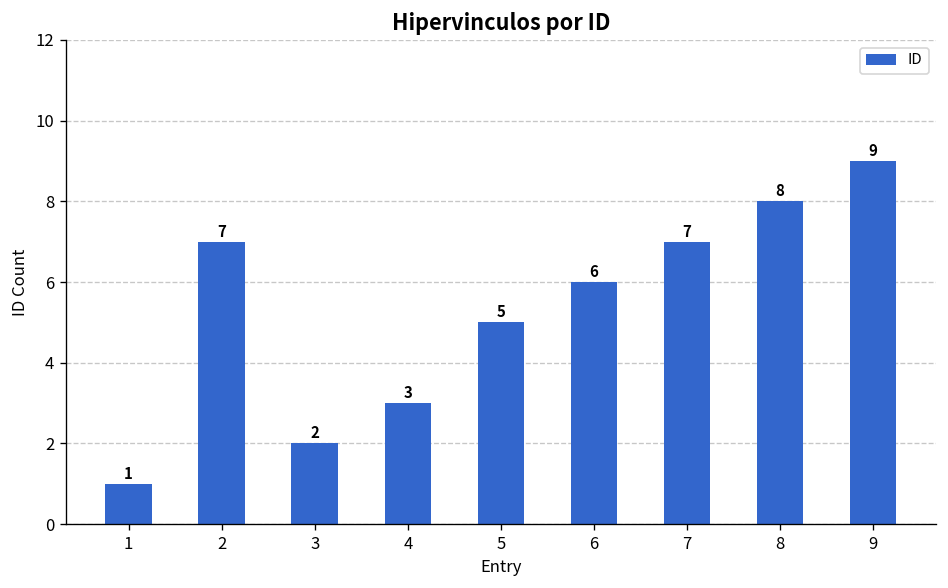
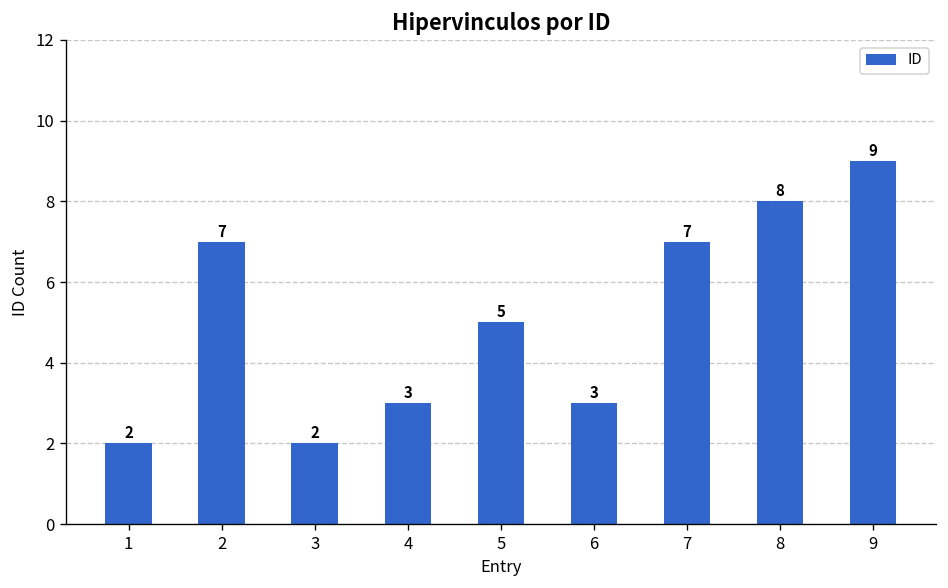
1: 1 -> 2
6: 6 -> 3
